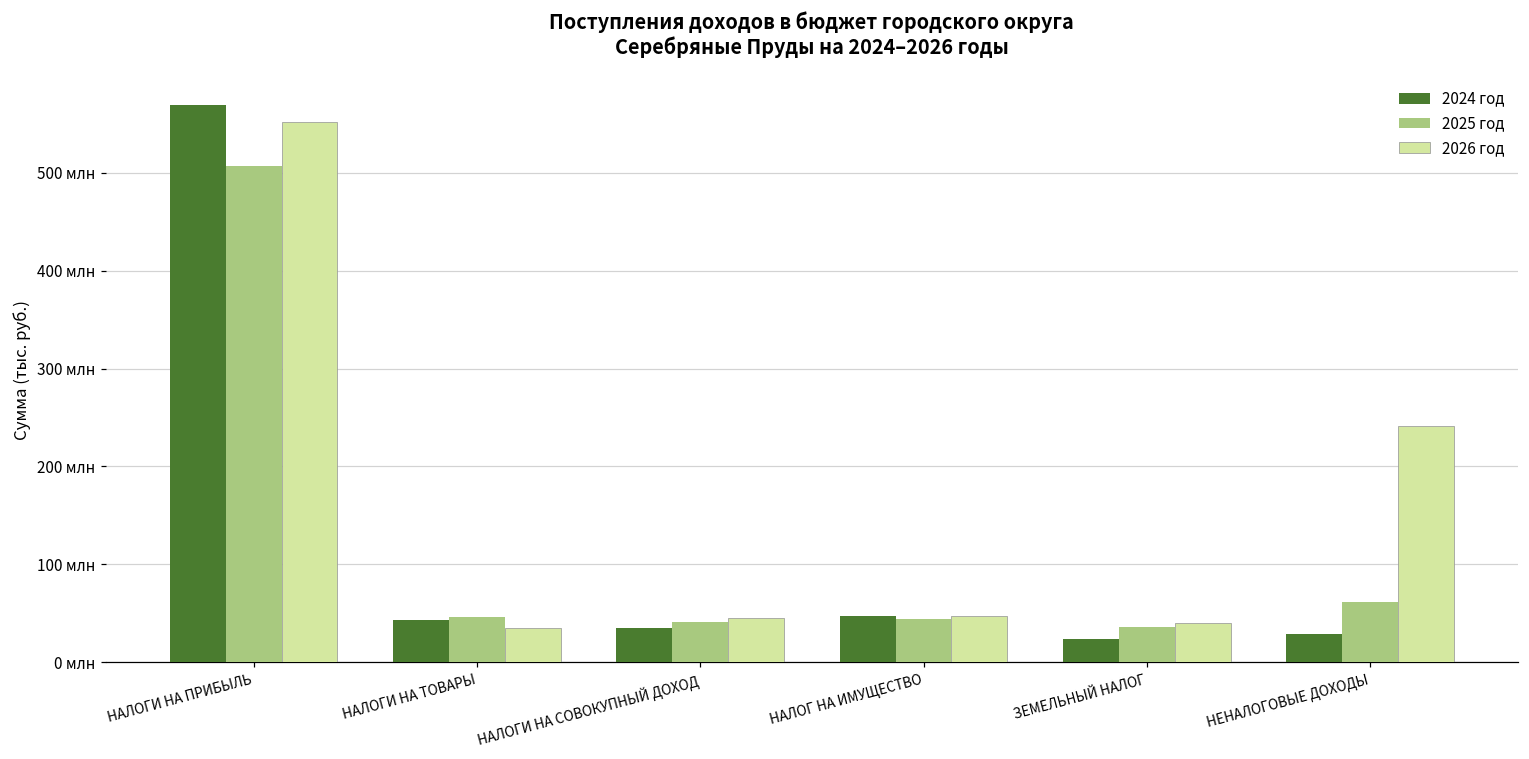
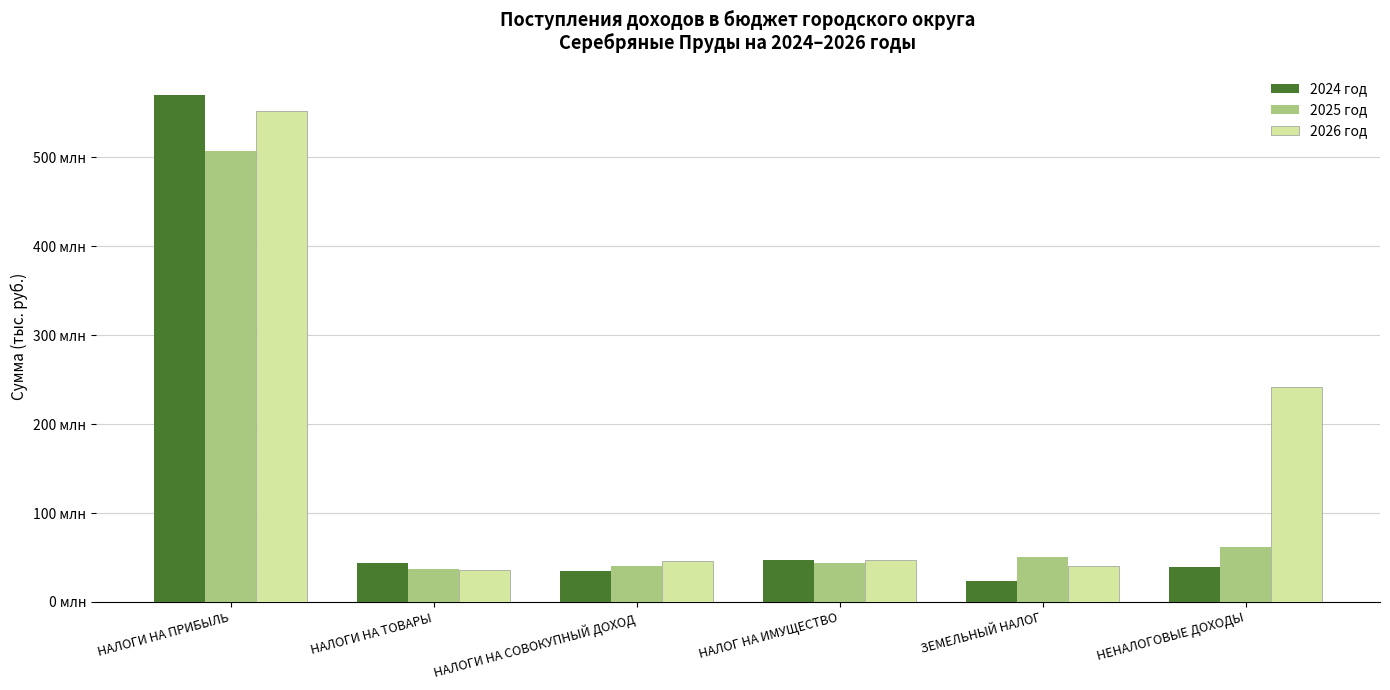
2025 год, НАЛОГИ НА ТОВАРЫ: 50 млн -> 40 млн
2025 год, ЗЕМЕЛЬНЫЙ НАЛОГ: 40 млн -> 50 млн
2024 год, НЕНАЛОГОВЫЕ ДОХОДЫ: 30 млн -> 40 млн
